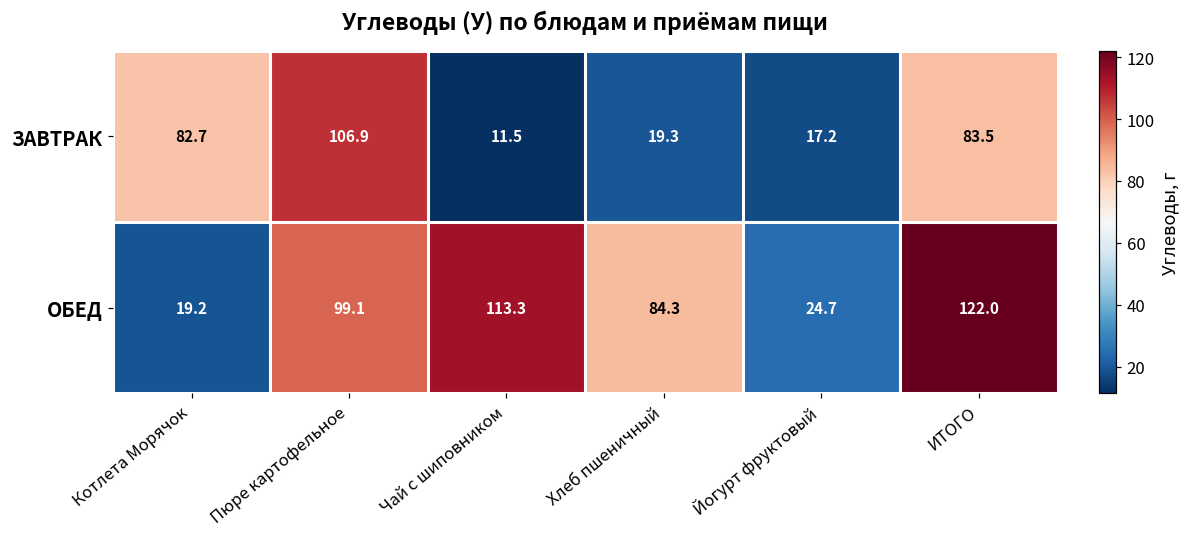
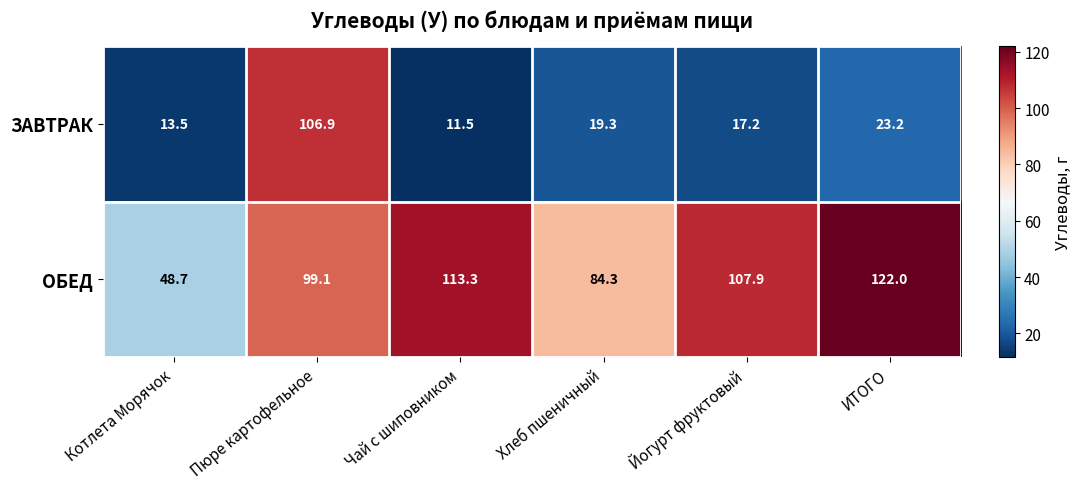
ЗАВТРАК, Котлета Морячок: 82.7 -> 13.5
ЗАВТРАК, ИТОГО: 83.5 -> 23.2
ОБЕД, Котлета Морячок: 19.2 -> 48.7
ОБЕД, Йогурт фруктовый: 24.7 -> 107.9
